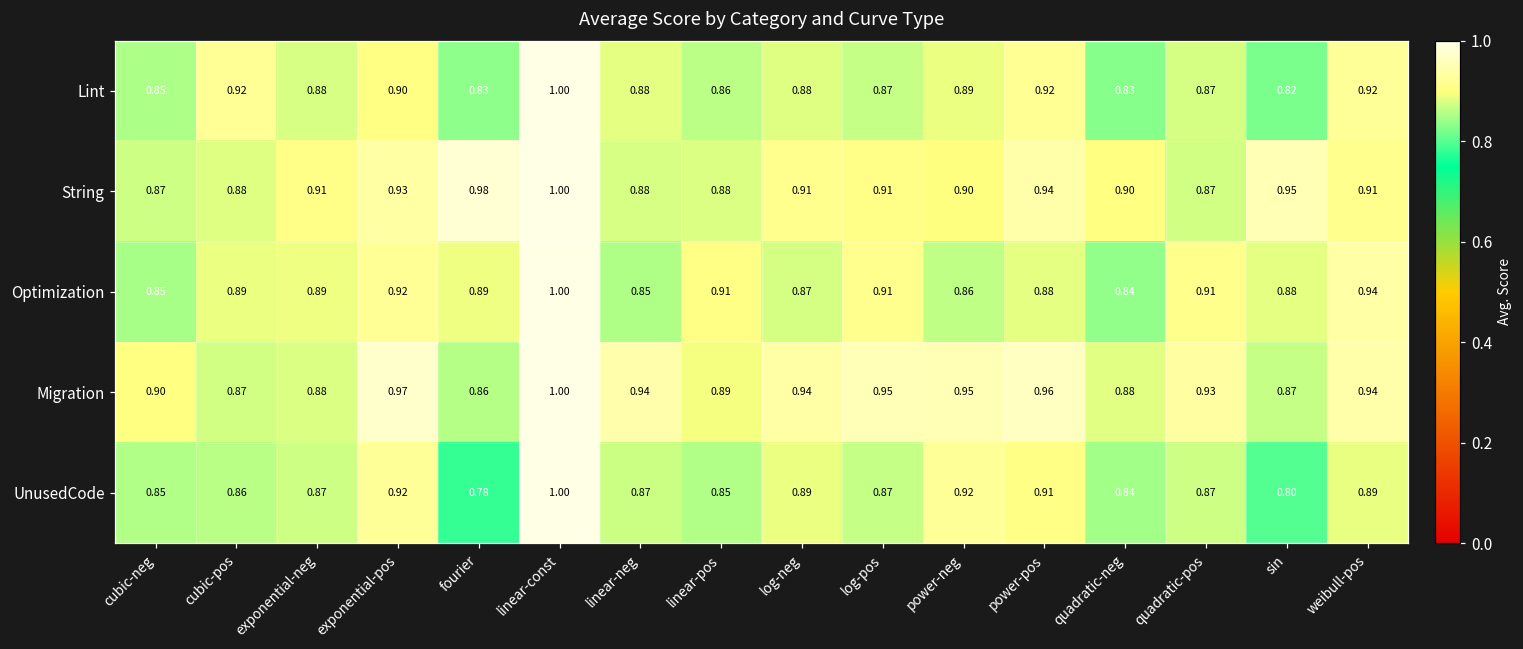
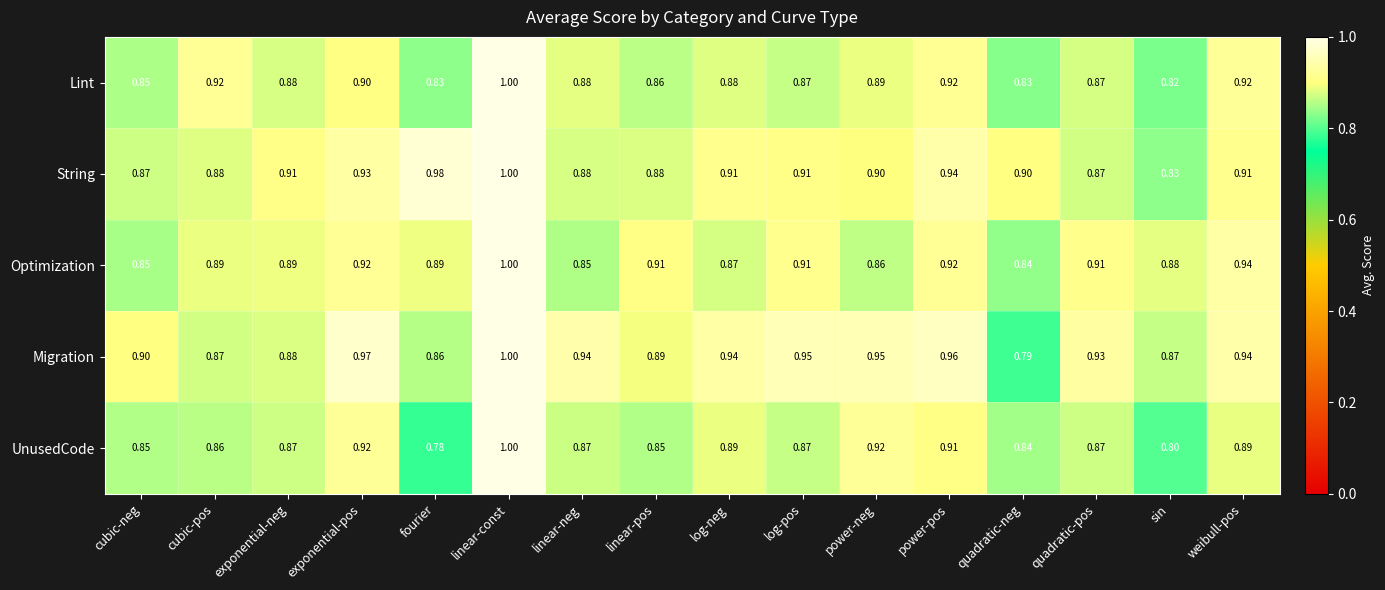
String, sin: 0.95 -> 0.83
Optimization, power-pos: 0.88 -> 0.92
Migration, quadratic-neg: 0.88 -> 0.79
